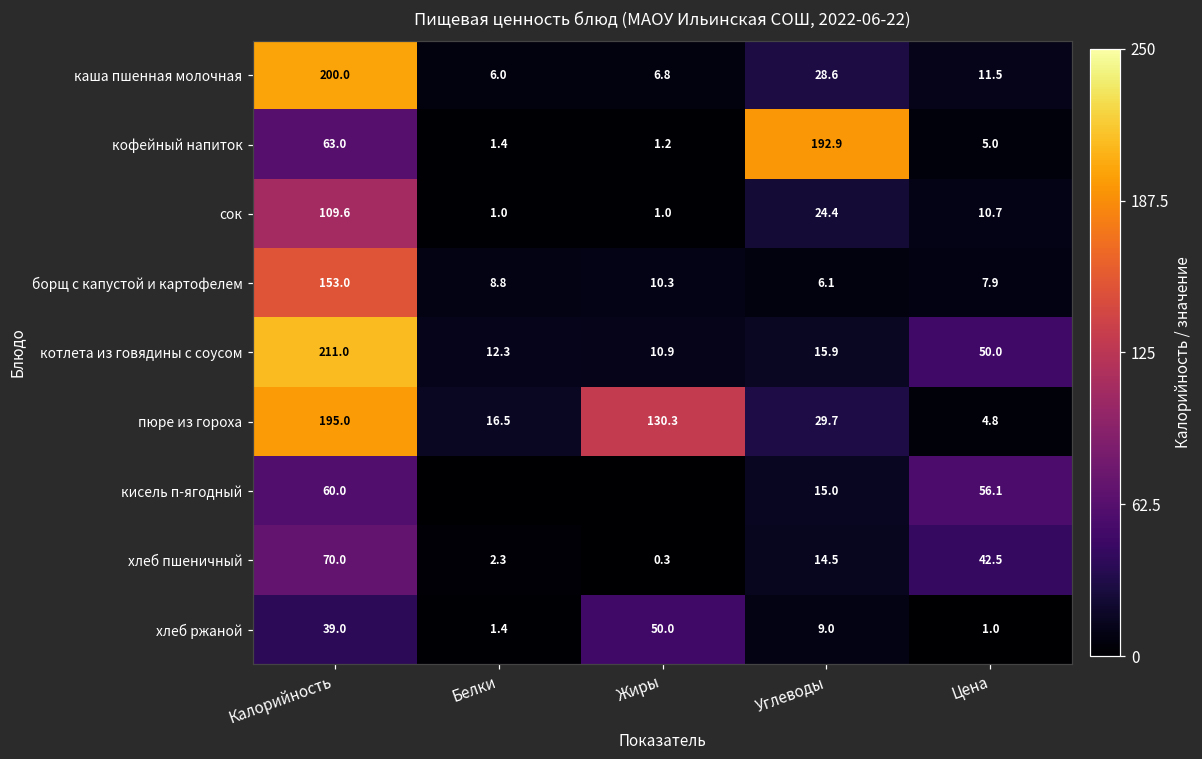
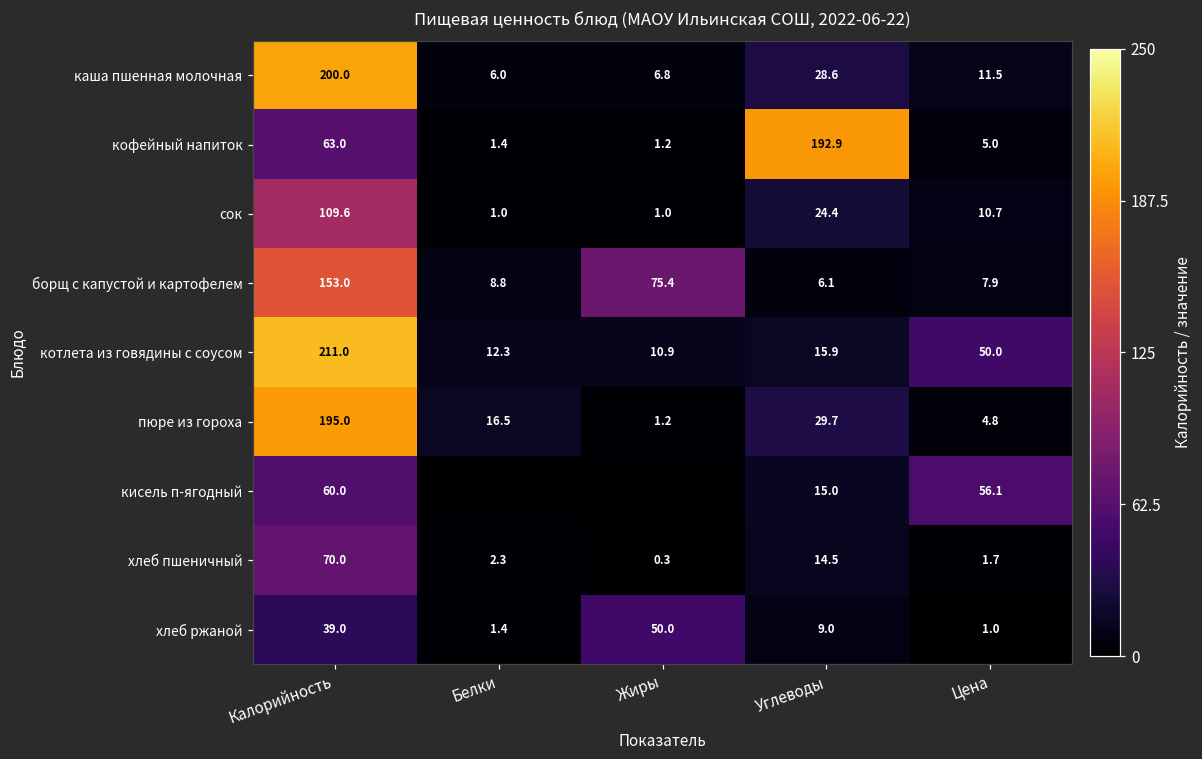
борщ с капустой и картофелем, Жиры: 10.3 -> 75.4
пюре из гороха, Жиры: 130.3 -> 1.2
хлеб пшеничный, Цена: 42.5 -> 1.7
